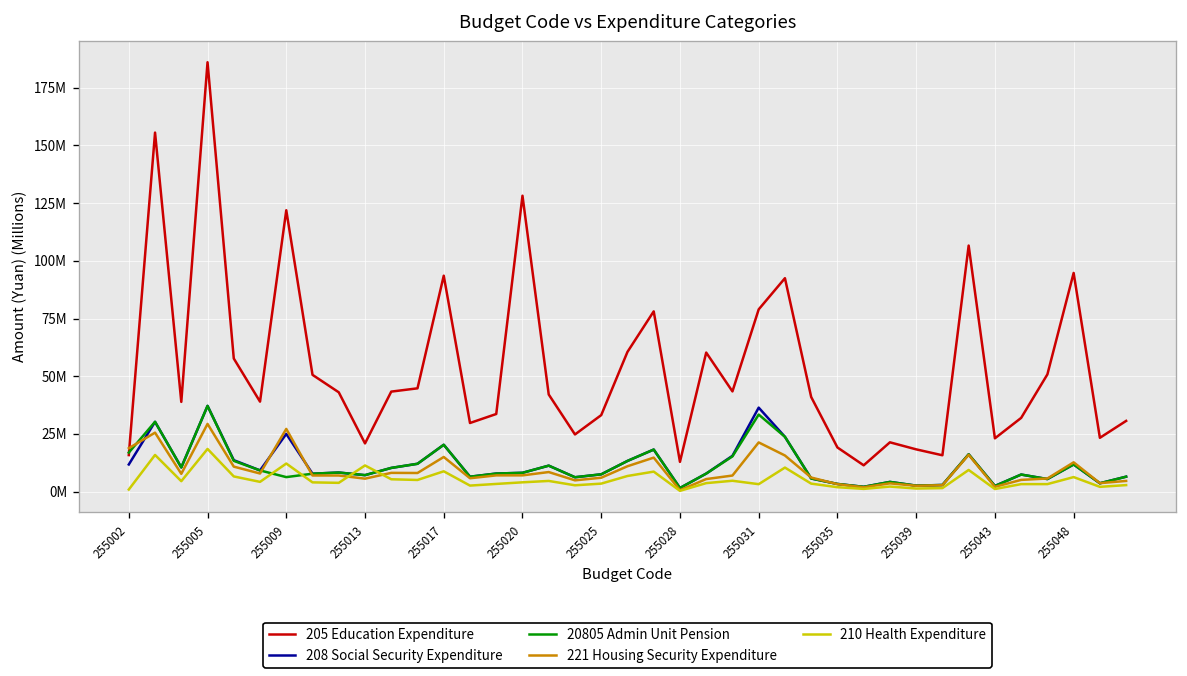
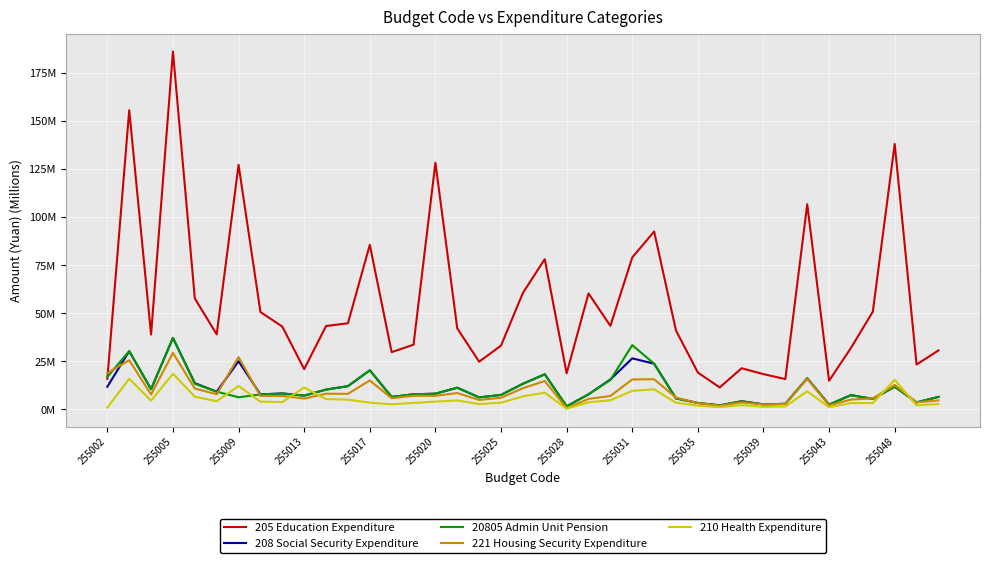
205 Education Expenditure, 255009: 122000000 -> 127000000
205 Education Expenditure, 255017: 94000000 -> 86000000
210 Health Expenditure, 255017: 9000000 -> 3000000
205 Education Expenditure, 255028: 13000000 -> 19000000
208 Social Security Expenditure, 255031: 36000000 -> 26000000
221 Housing Security Expenditure, 255031: 21000000 -> 15000000
210 Health Expenditure, 255031: 3000000 -> 10000000
205 Education Expenditure, 255043: 23000000 -> 15000000
205 Education Expenditure, 255048: 95000000 -> 138000000
210 Health Expenditure, 255048: 6000000 -> 15000000
